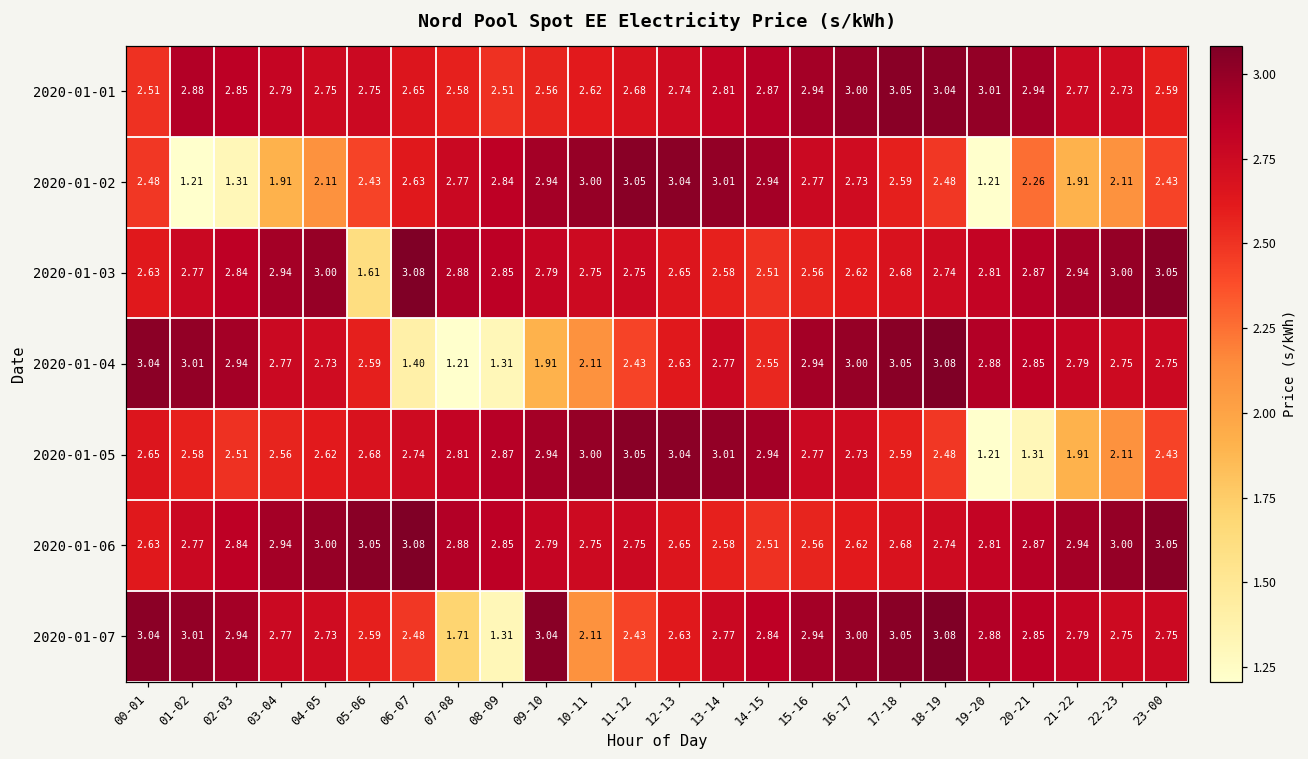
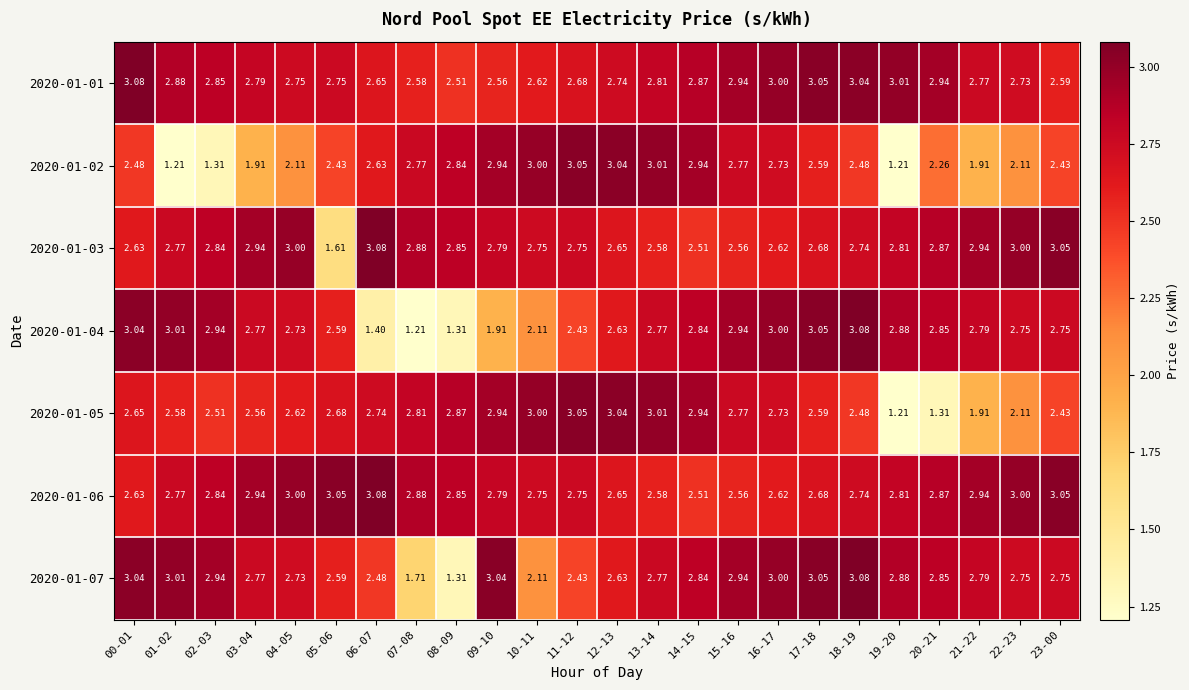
2020-01-01, 00-01: 2.51 -> 3.08
2020-01-04, 14-15: 2.55 -> 2.84
